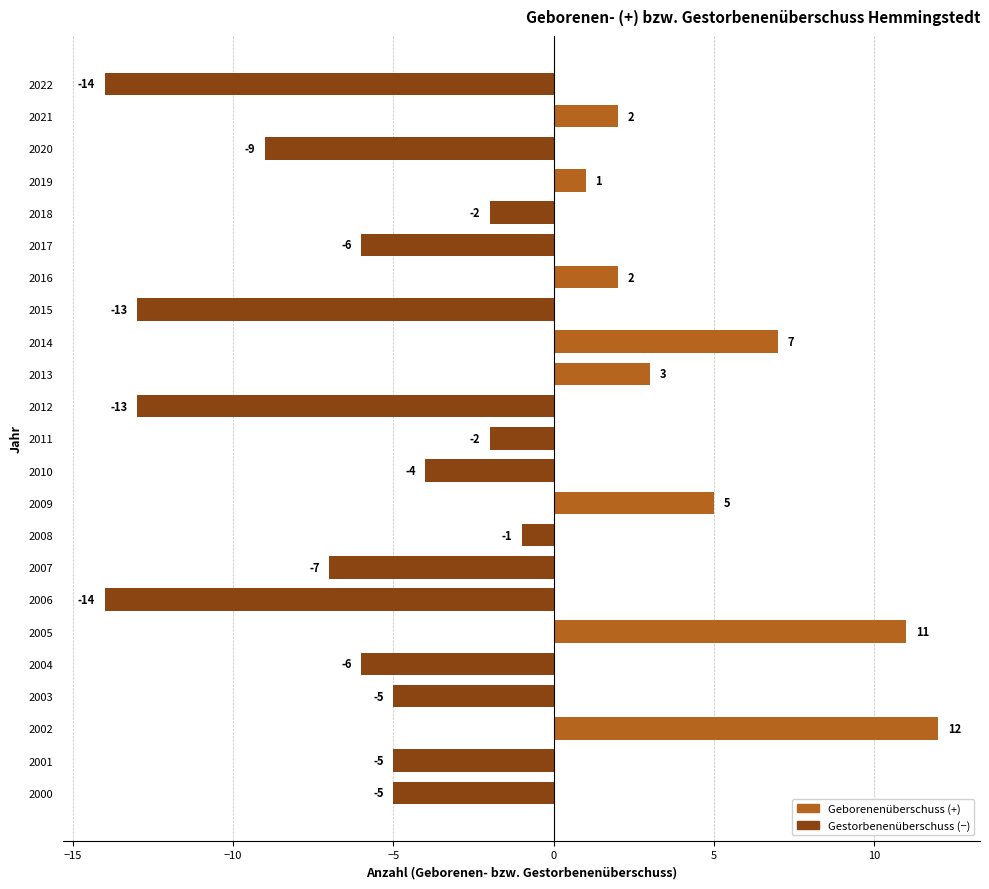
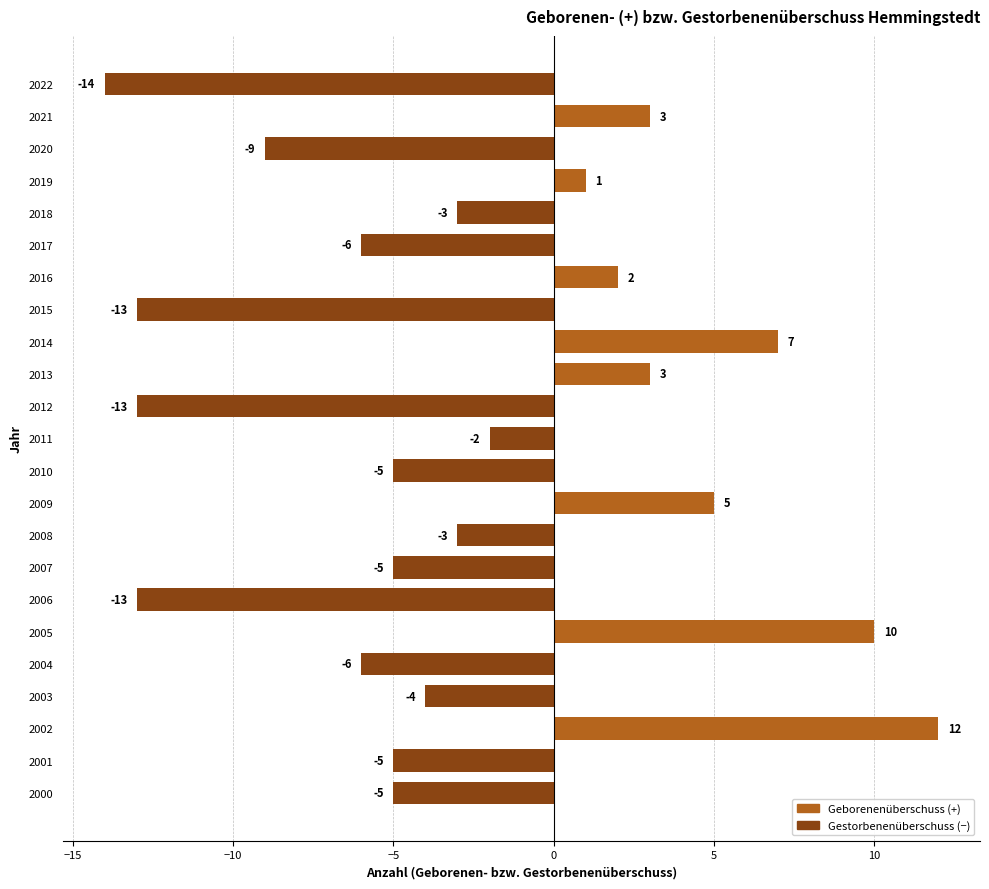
2021: 2 -> 3
2018: -2 -> -3
2010: -4 -> -5
2008: -1 -> -3
2007: -7 -> -5
2006: -14 -> -13
2005: 11 -> 10
2003: -5 -> -4
